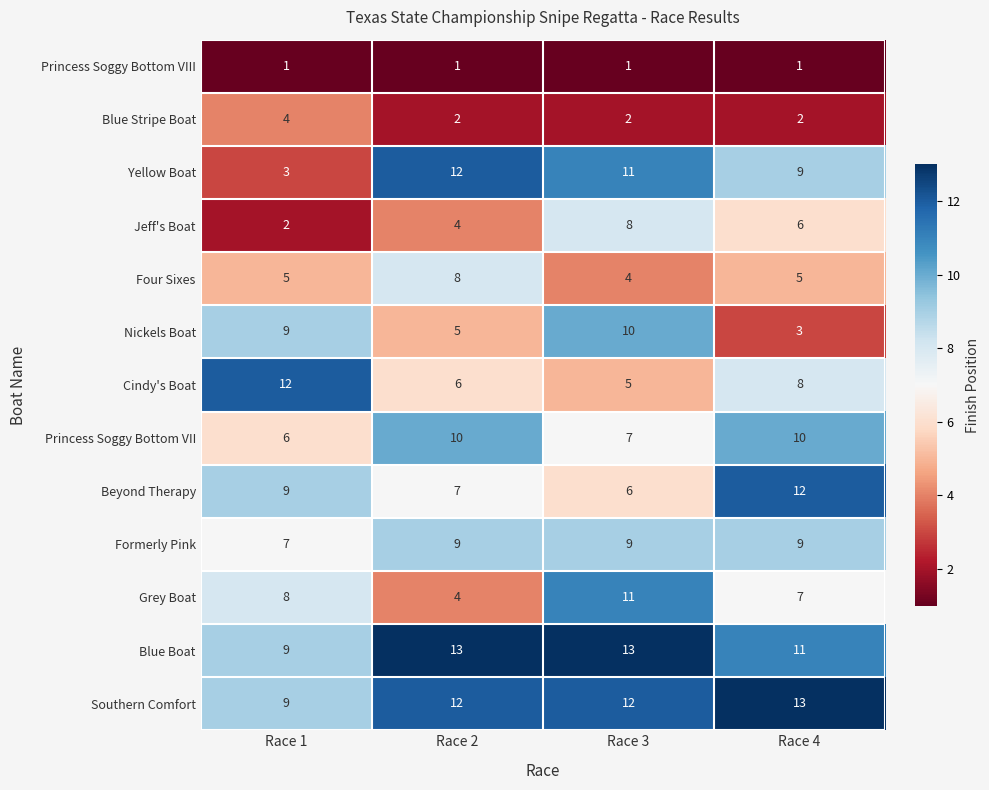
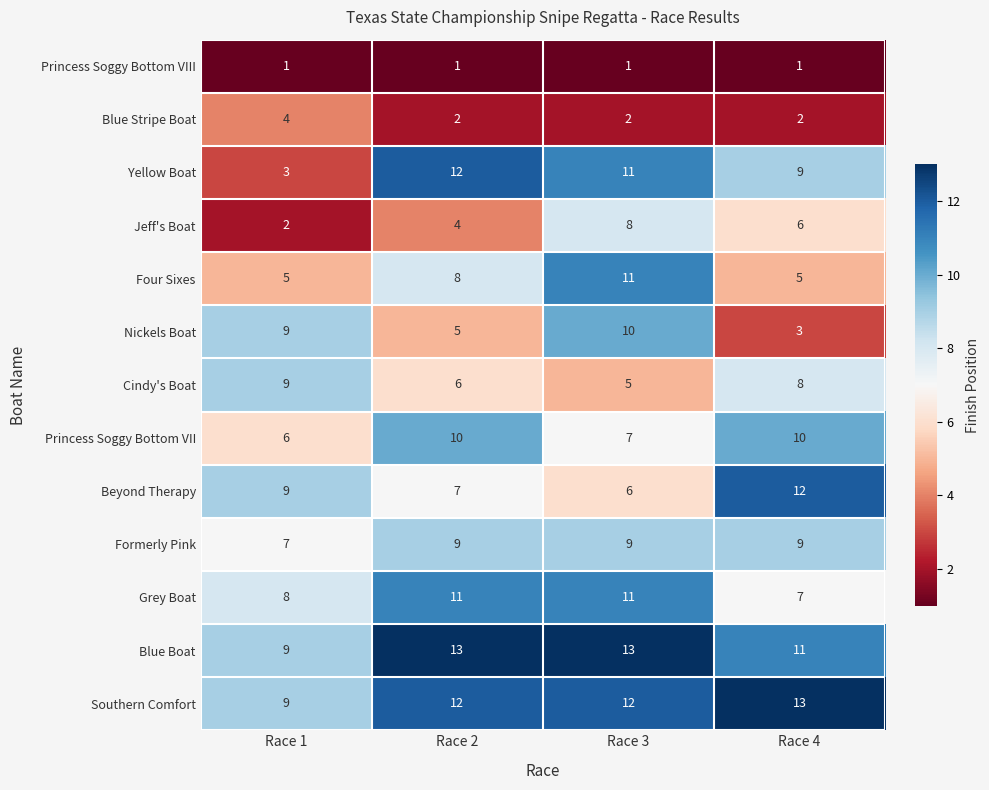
Four Sixes, Race 3: 4 -> 11
Cindy's Boat, Race 1: 12 -> 9
Grey Boat, Race 2: 4 -> 11
